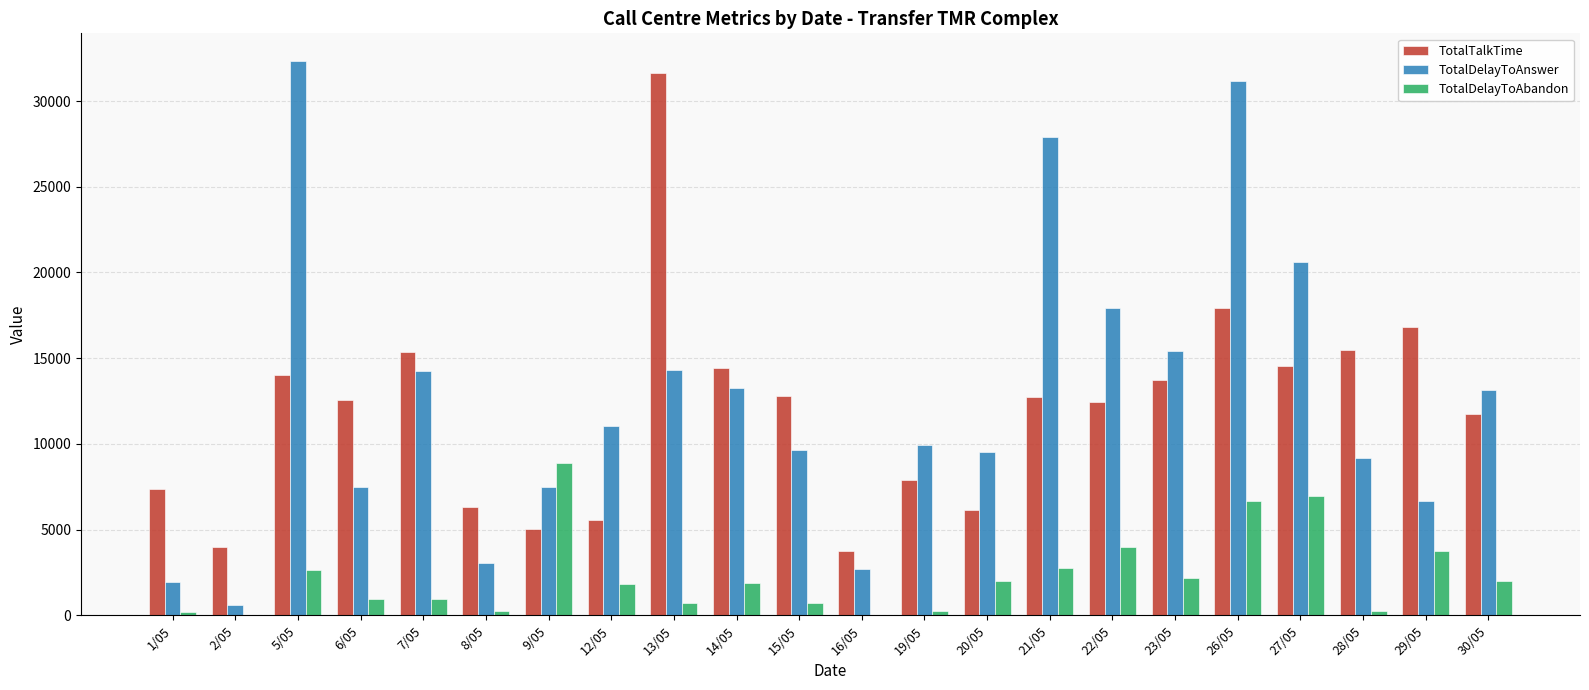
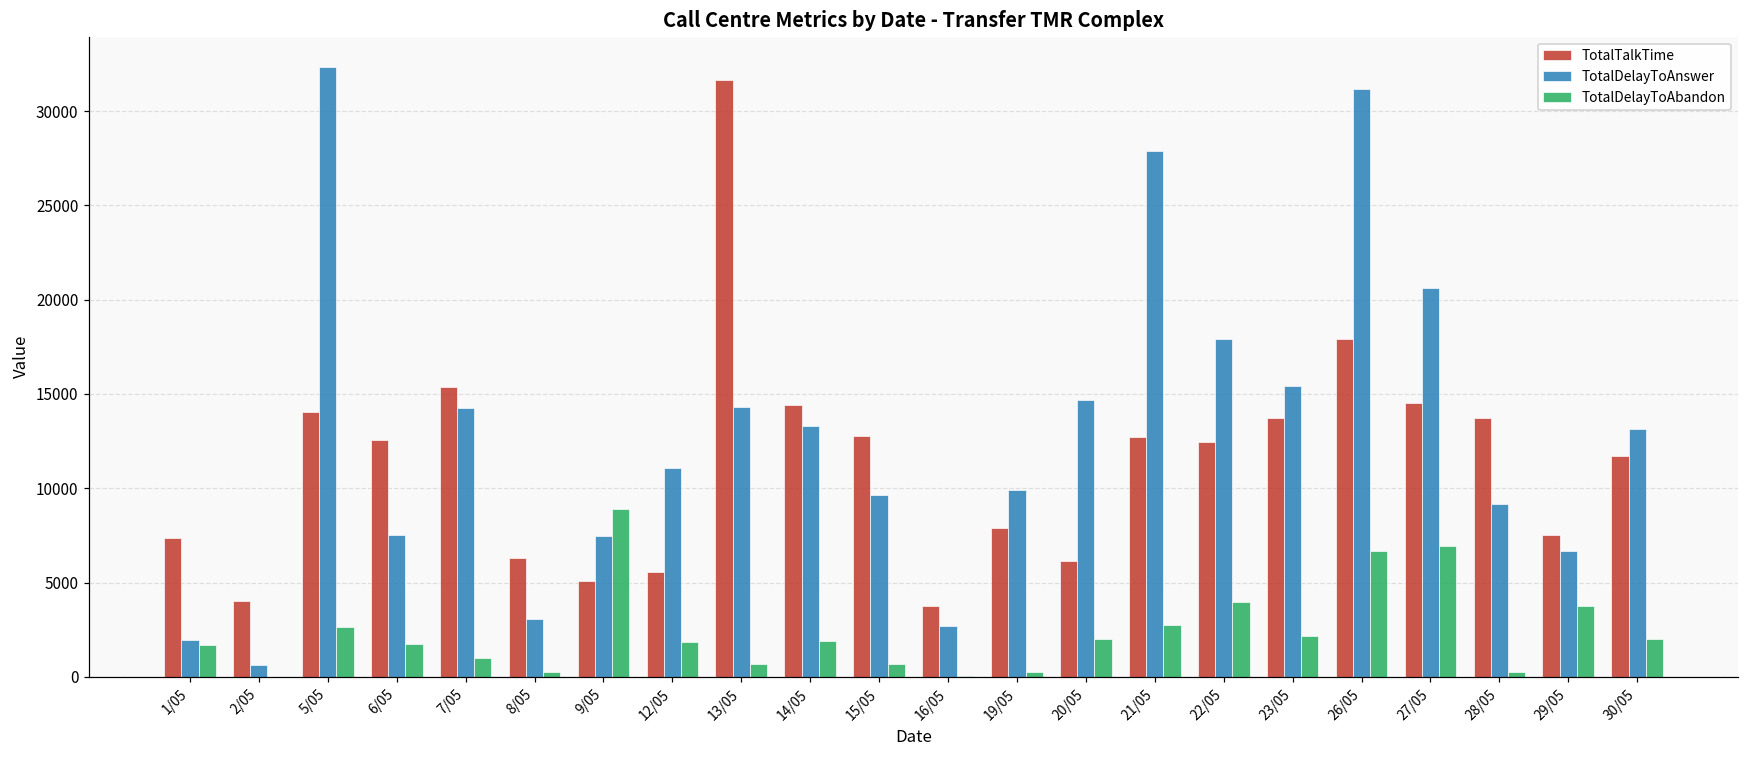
TotalDelayToAbandon, 1/05: 200 -> 1700
TotalDelayToAbandon, 6/05: 900 -> 1800
TotalDelayToAnswer, 20/05: 9500 -> 14700
TotalTalkTime, 28/05: 15500 -> 13700
TotalTalkTime, 29/05: 16800 -> 7500
